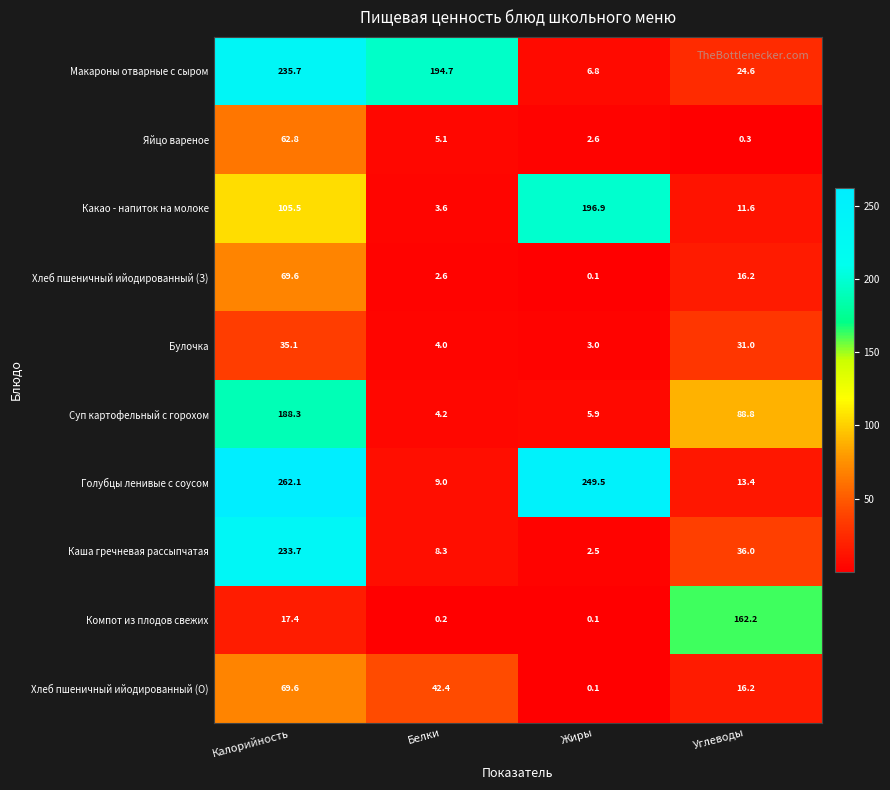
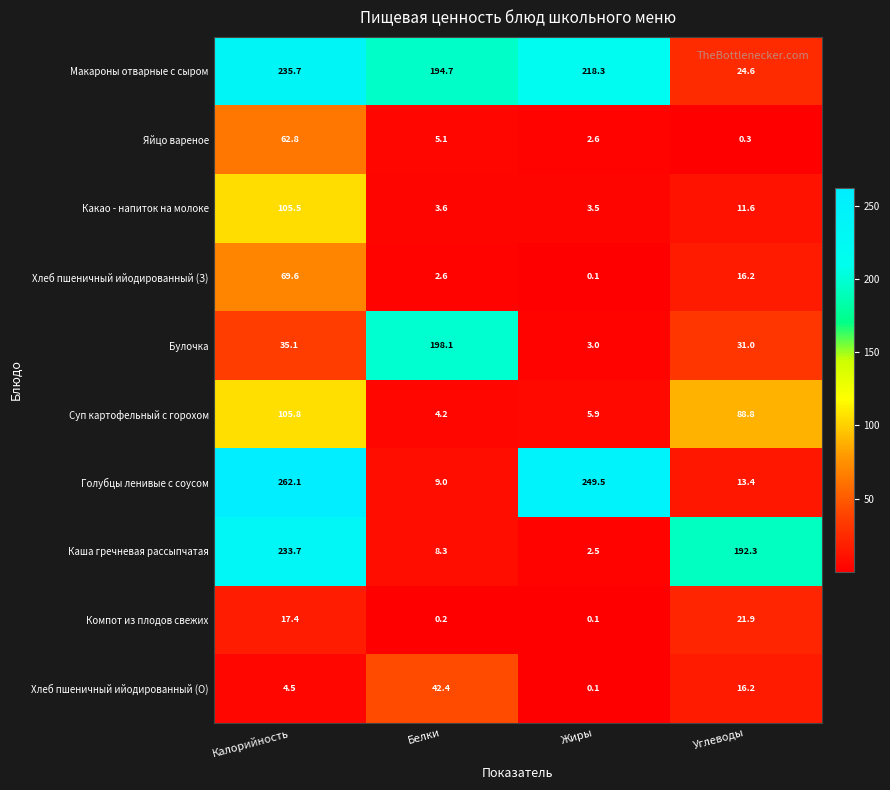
Макароны отварные с сыром, Жиры: 6.8 -> 218.3
Какао - напиток на молоке, Жиры: 196.9 -> 3.5
Булочка, Белки: 4.0 -> 198.1
Суп картофельный с горохом, Калорийность: 188.3 -> 105.8
Каша гречневая рассыпчатая, Углеводы: 36.0 -> 192.3
Компот из плодов свежих, Углеводы: 162.2 -> 21.9
Хлеб пшеничный ийодированный (О), Калорийность: 69.6 -> 4.5
